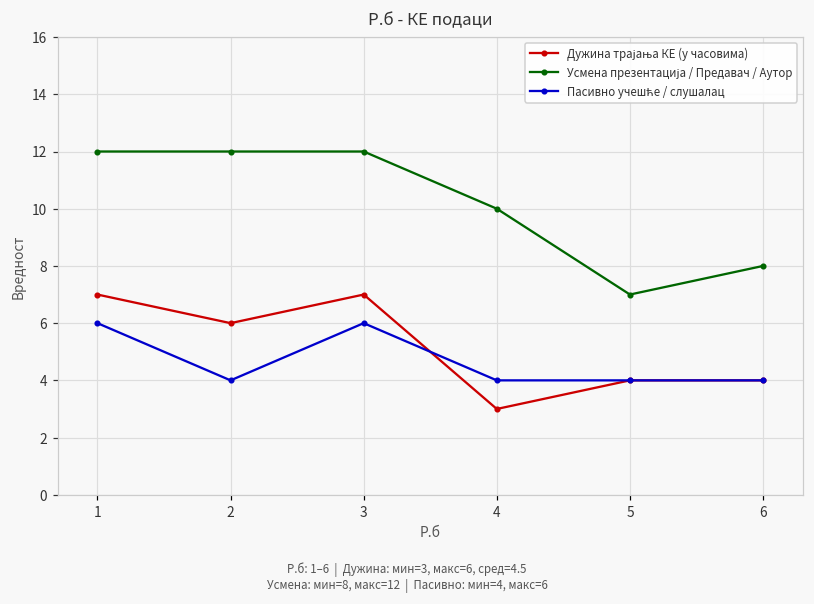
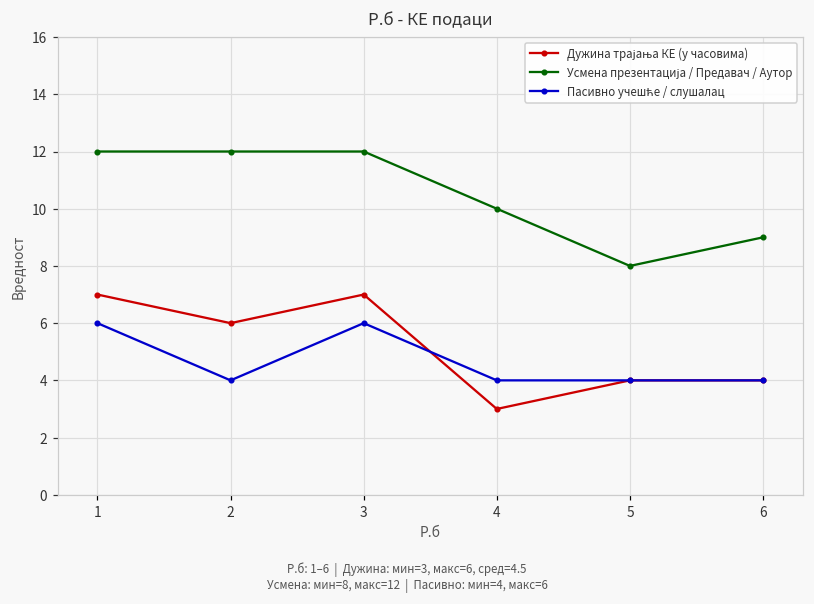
Усмена презентација / Предавач / Аутор, 5: 7 -> 8
Усмена презентација / Предавач / Аутор, 6: 8 -> 9
